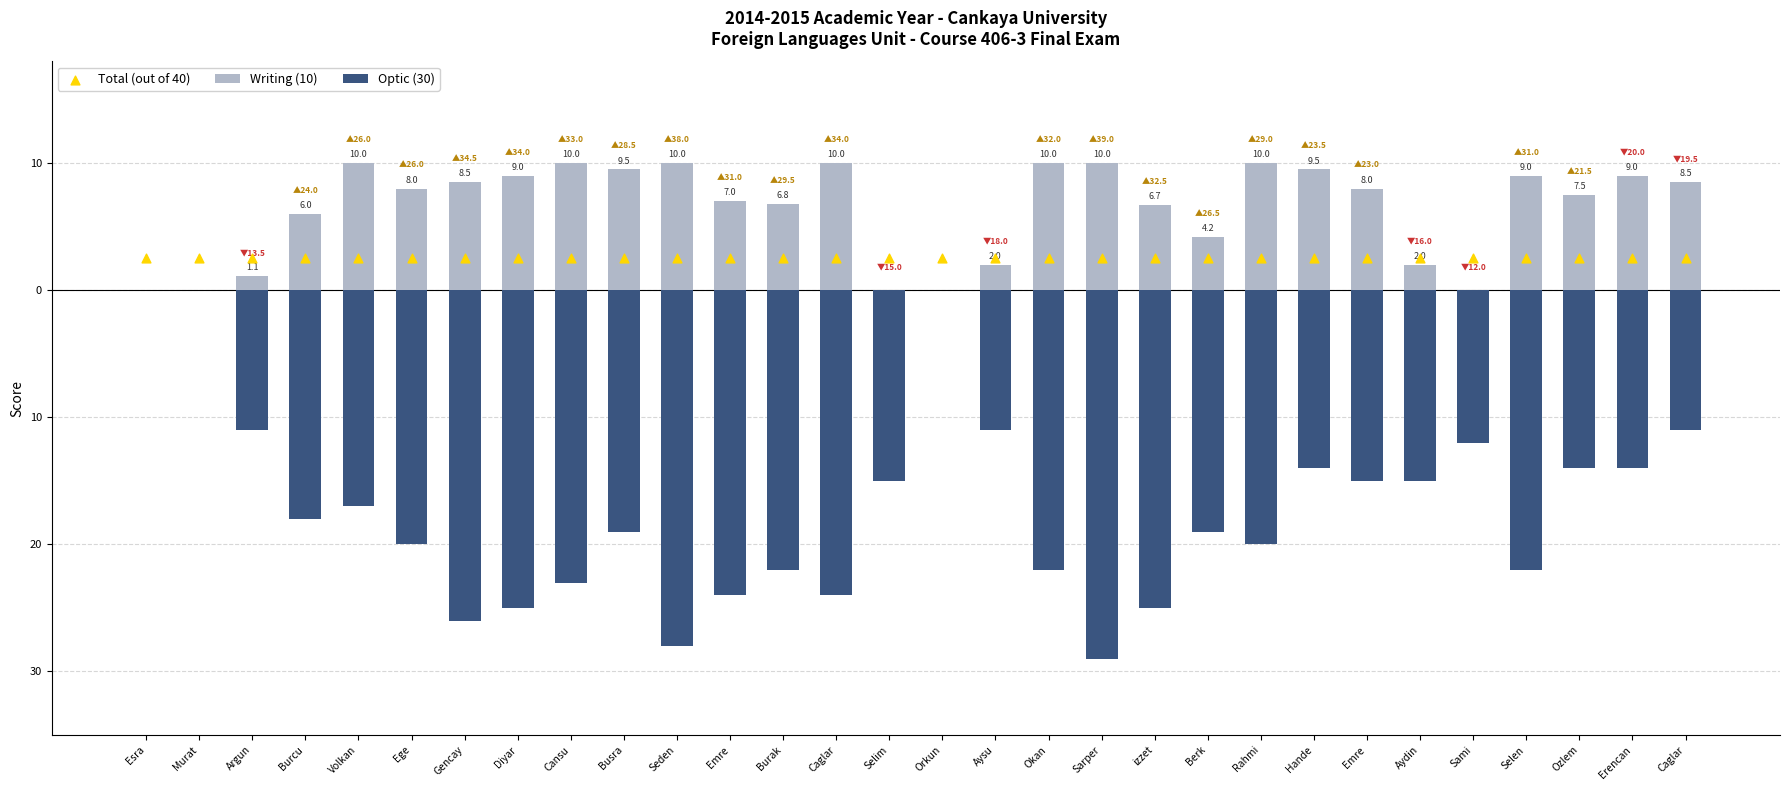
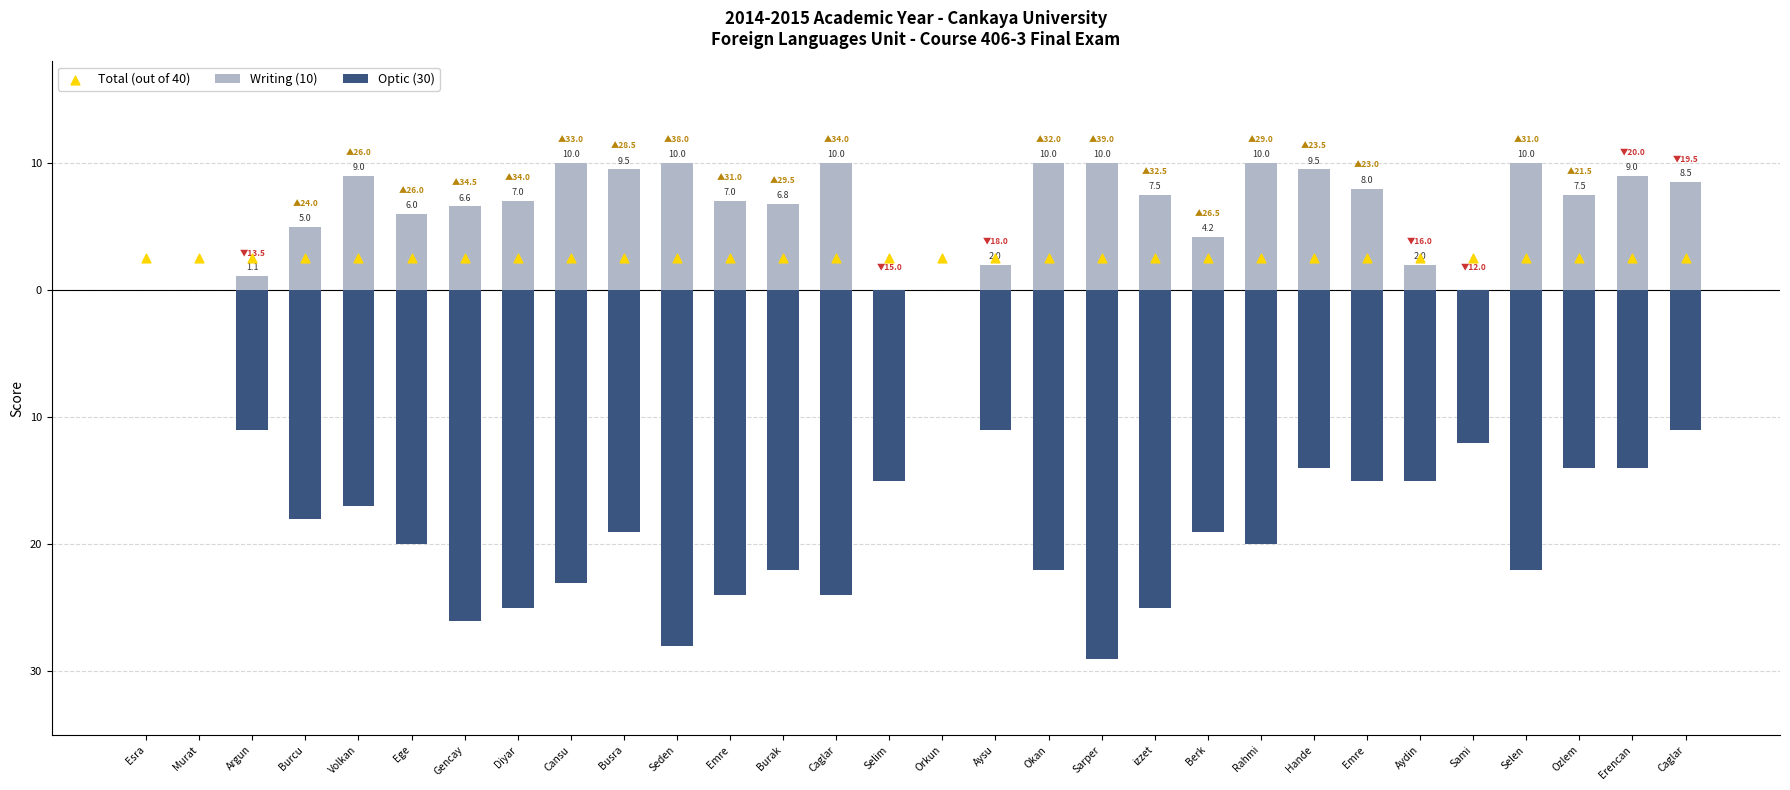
Writing (10), Burcu: 6.0 -> 5.0
Writing (10), Volkan: 10.0 -> 9.0
Writing (10), Ege: 8.0 -> 6.0
Writing (10), Gencay: 8.5 -> 6.6
Writing (10), Diyar: 9.0 -> 7.0
Writing (10), izzet: 6.7 -> 7.5
Writing (10), Selen: 9.0 -> 10.0
